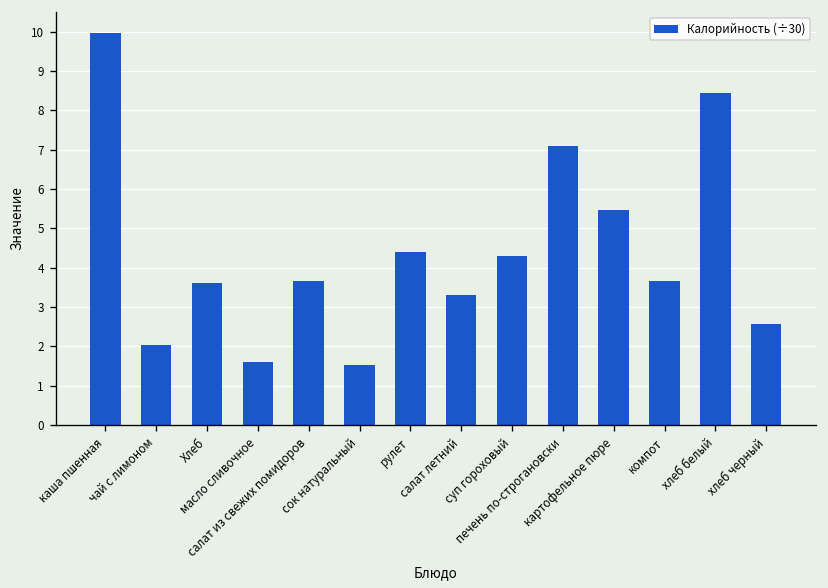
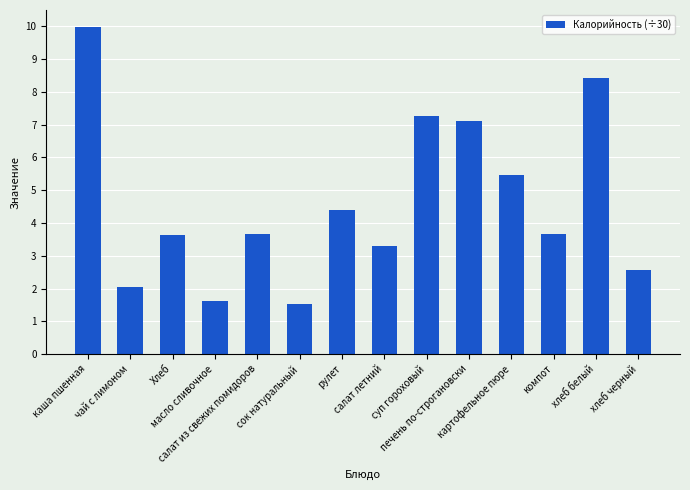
суп гороховый: 4.3 -> 7.3
